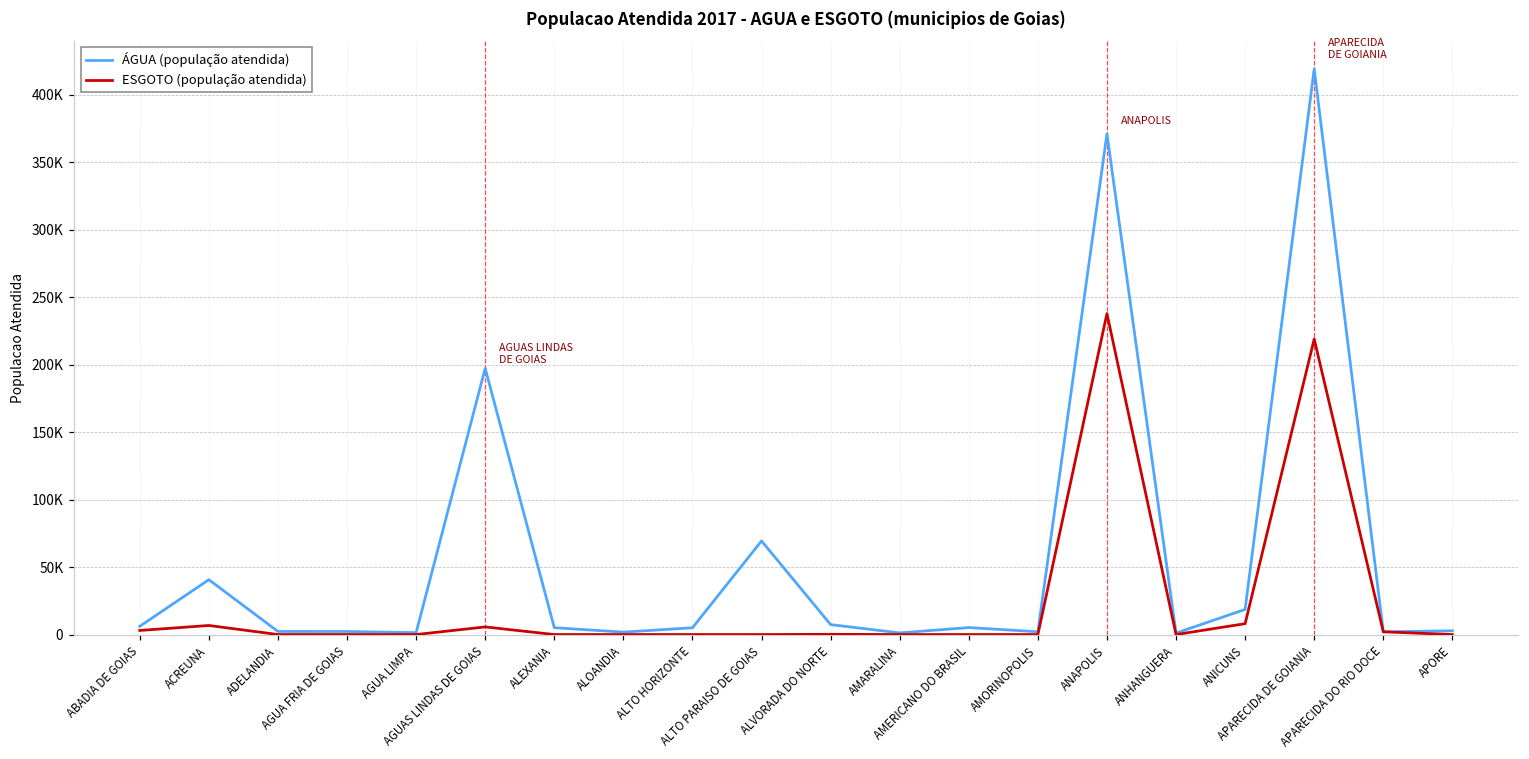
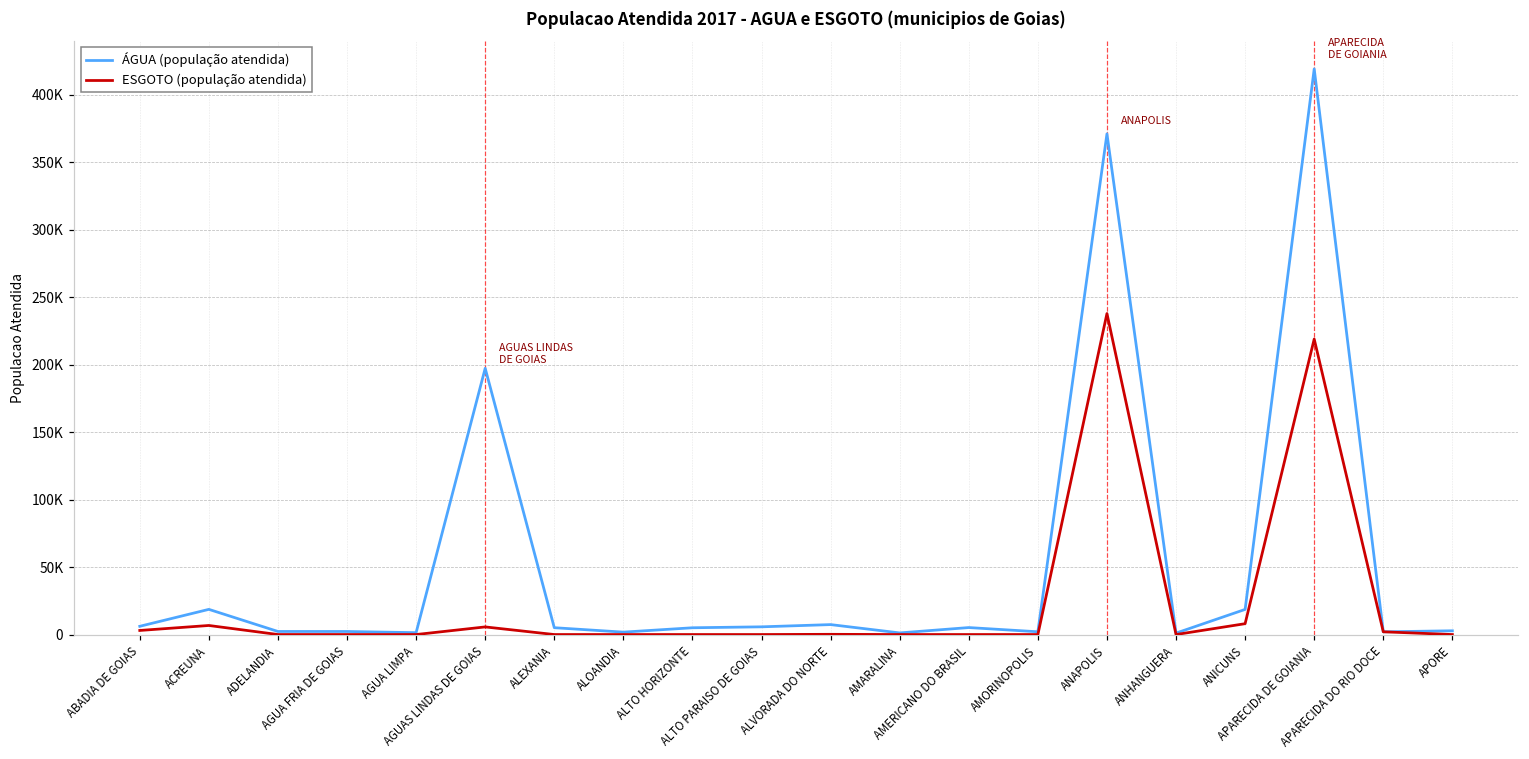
ÁGUA (população atendida), ACREUNA: 41000 -> 19000
ÁGUA (população atendida), ALTO PARAISO DE GOIAS: 69000 -> 6000
